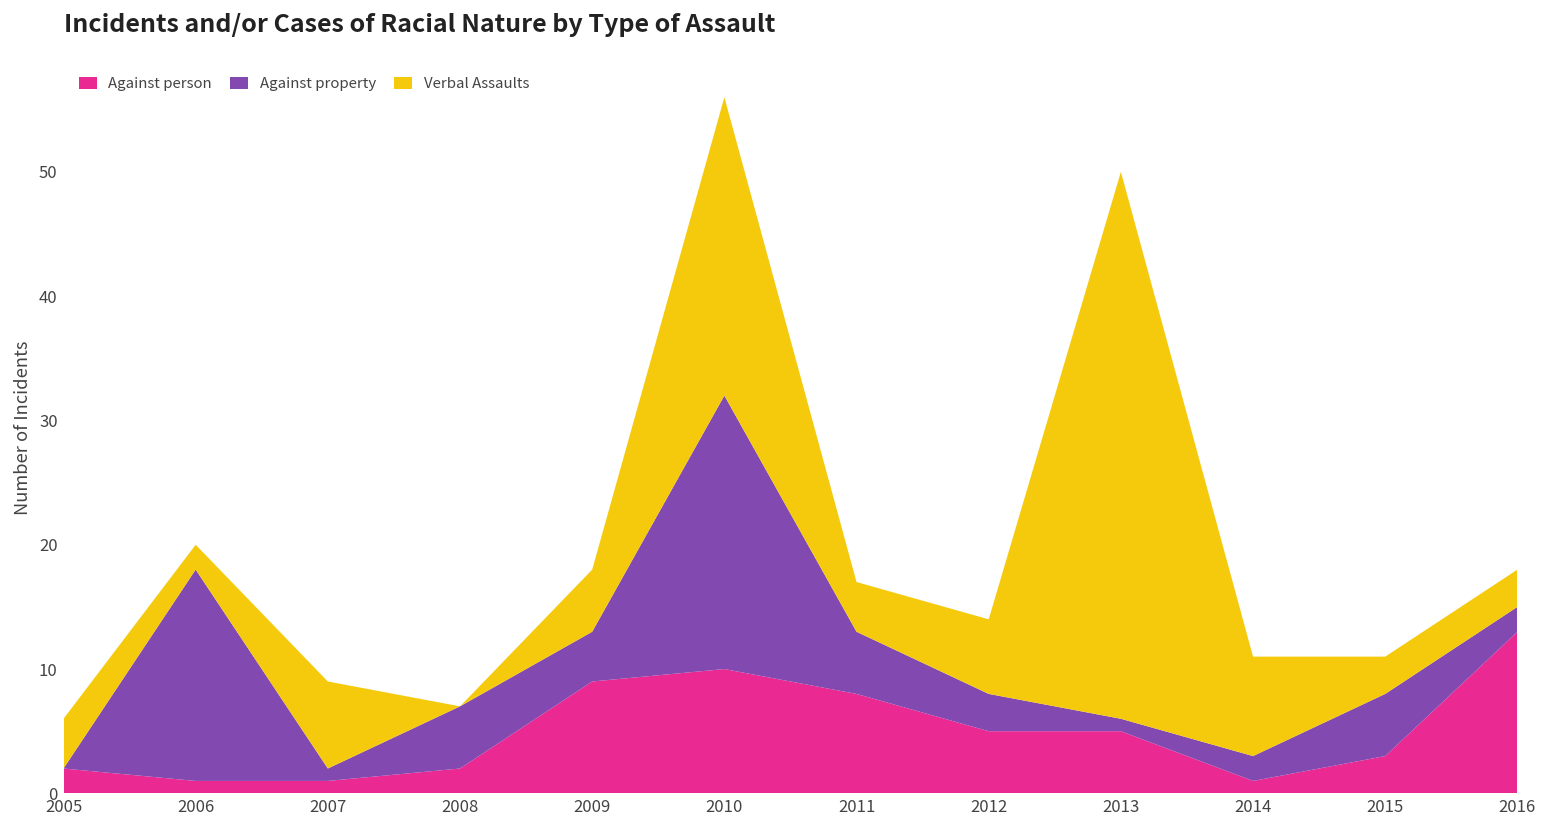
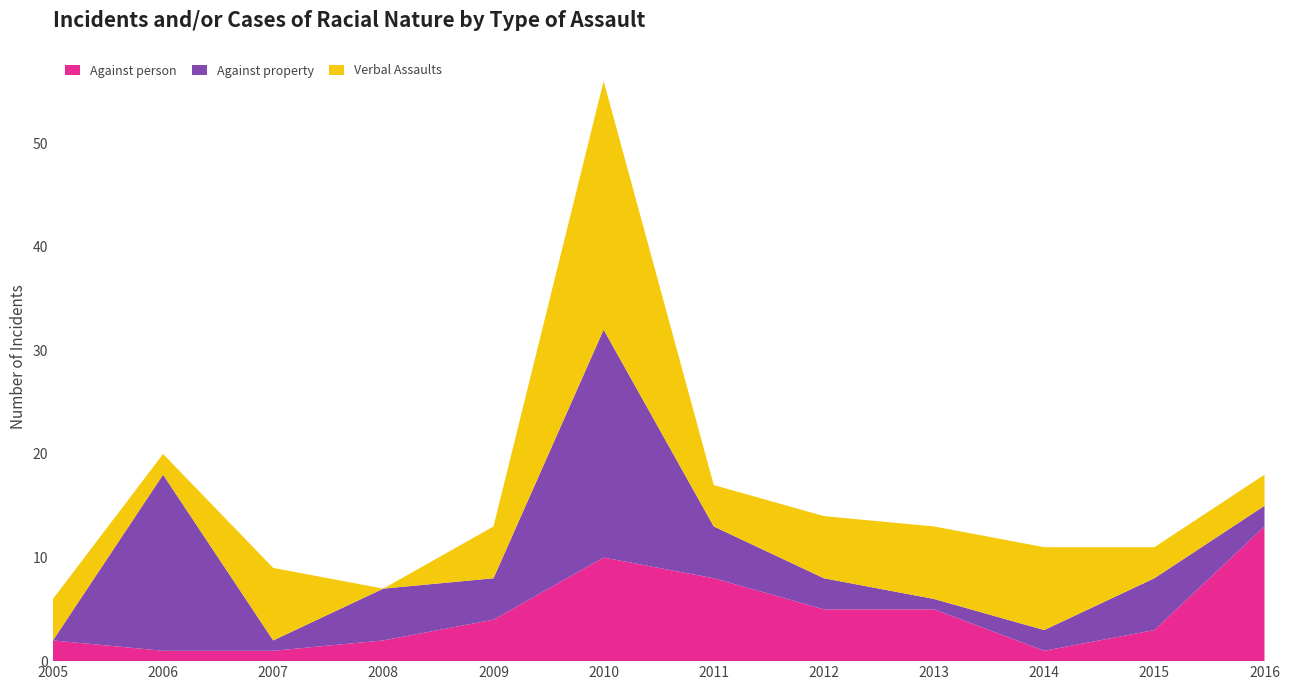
Against person, 2009: 9 -> 4
Verbal Assaults, 2013: 44 -> 7
